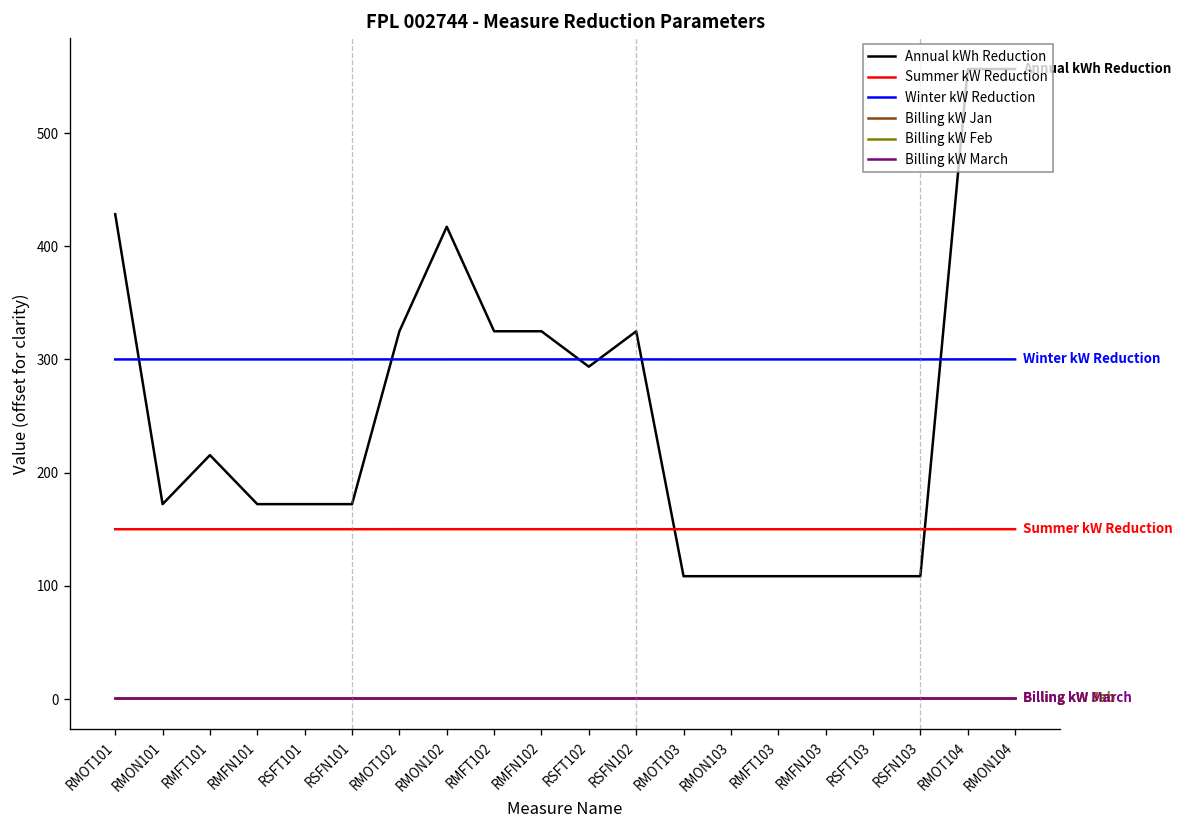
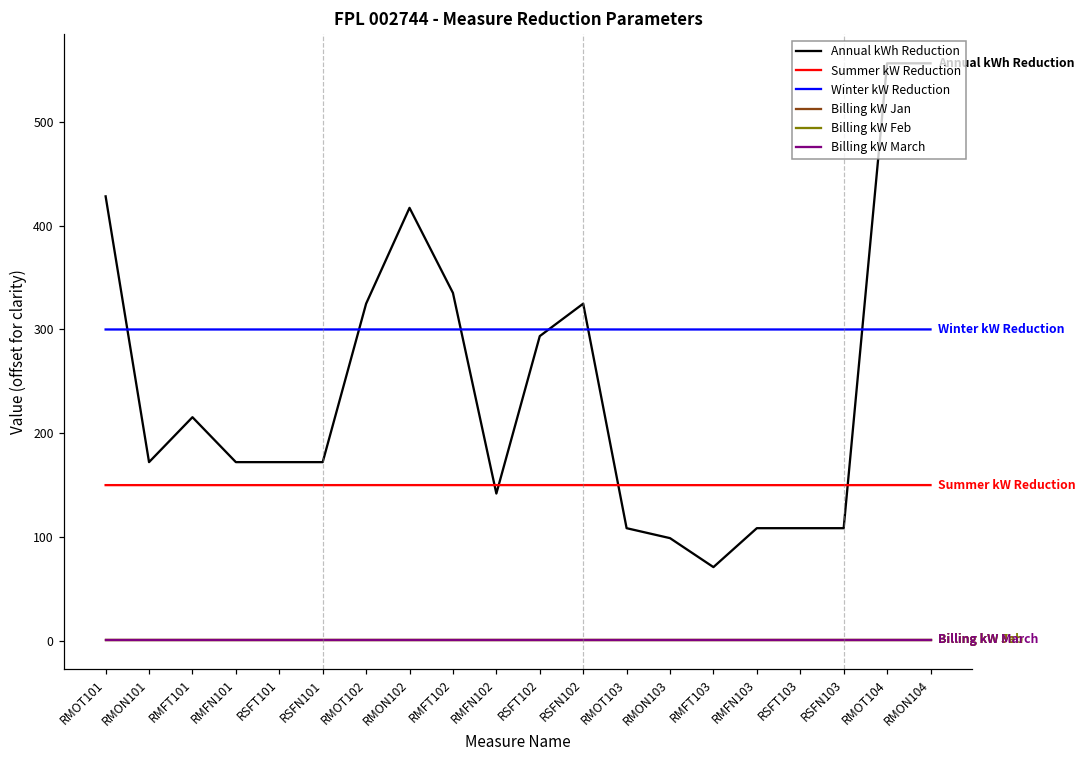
Annual kWh Reduction, RMFT102: 320 -> 340
Annual kWh Reduction, RMFN102: 320 -> 140
Annual kWh Reduction, RMON103: 110 -> 100
Annual kWh Reduction, RMFT103: 110 -> 70
